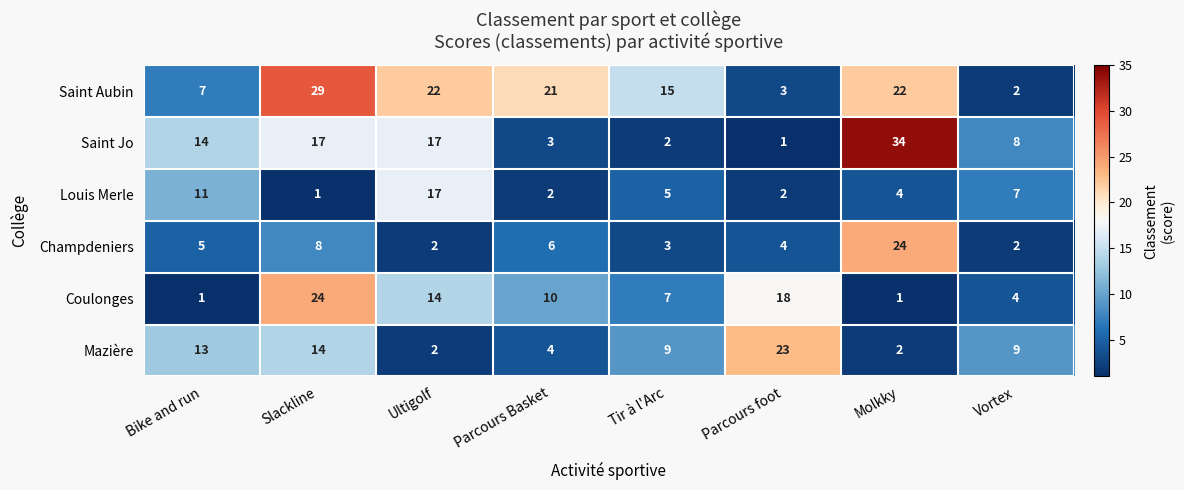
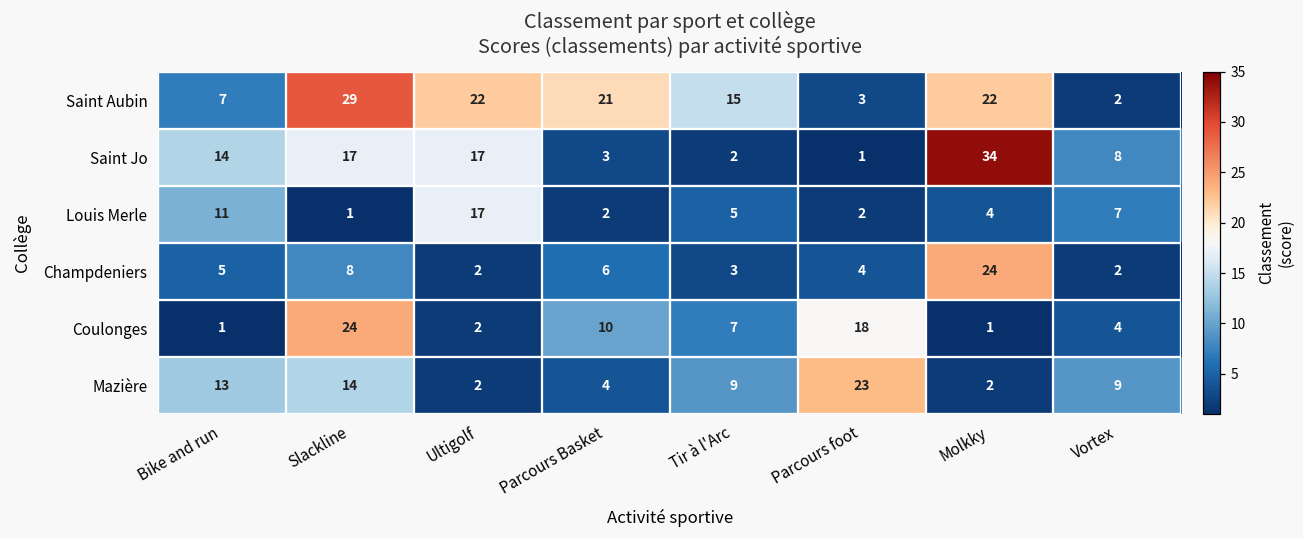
Coulonges, Ultigolf: 14 -> 2
